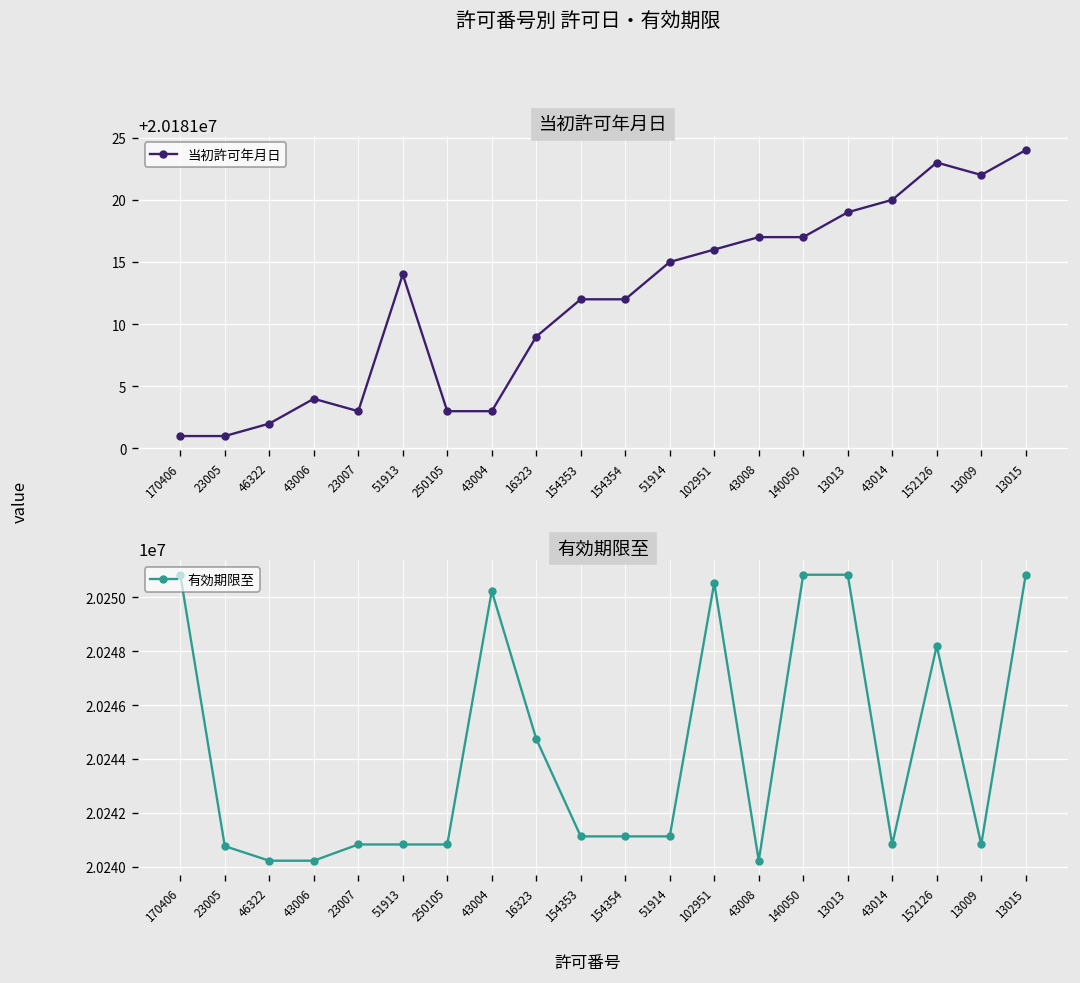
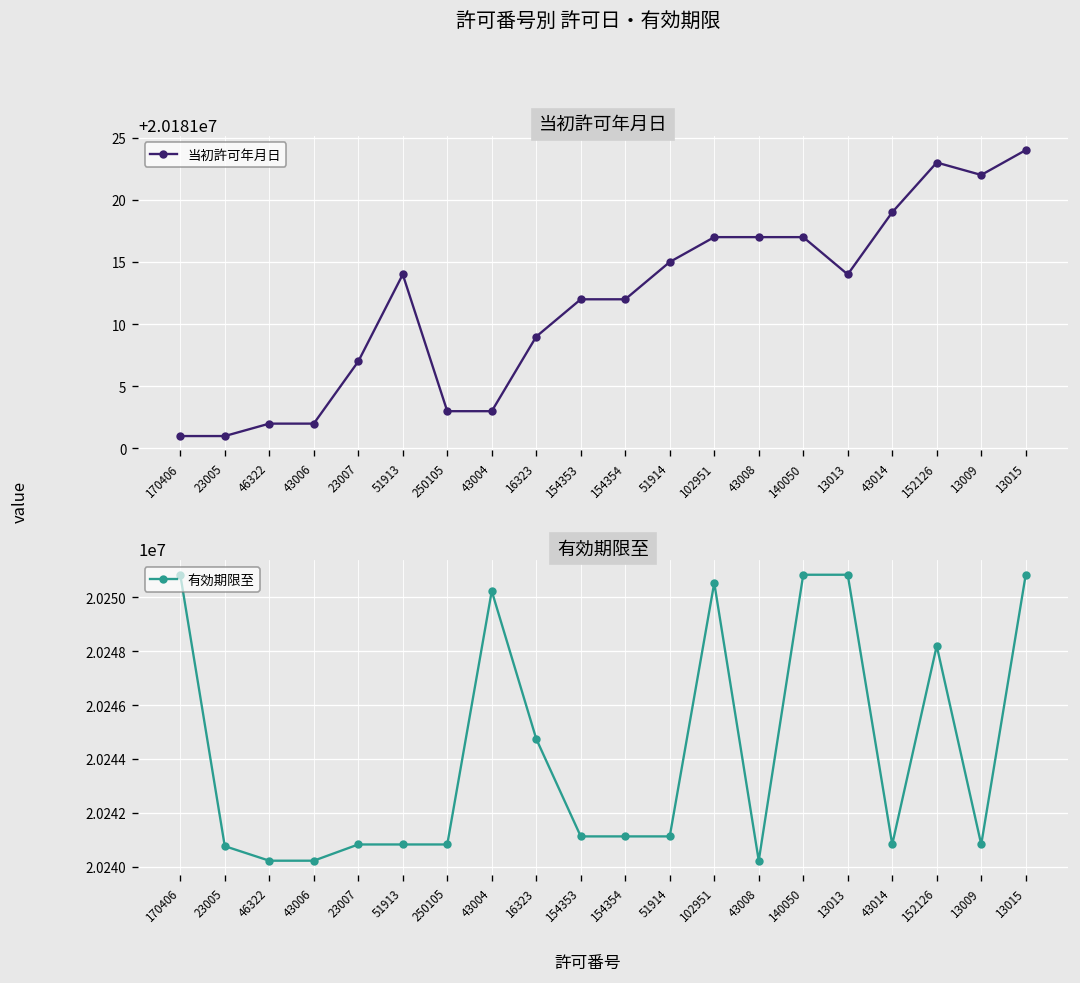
当初許可年月日, 43006: 20181004 -> 20181002
当初許可年月日, 23007: 20181003 -> 20181007
当初許可年月日, 102951: 20181016 -> 20181017
当初許可年月日, 13013: 20181019 -> 20181014
当初許可年月日, 43014: 20181020 -> 20181019
